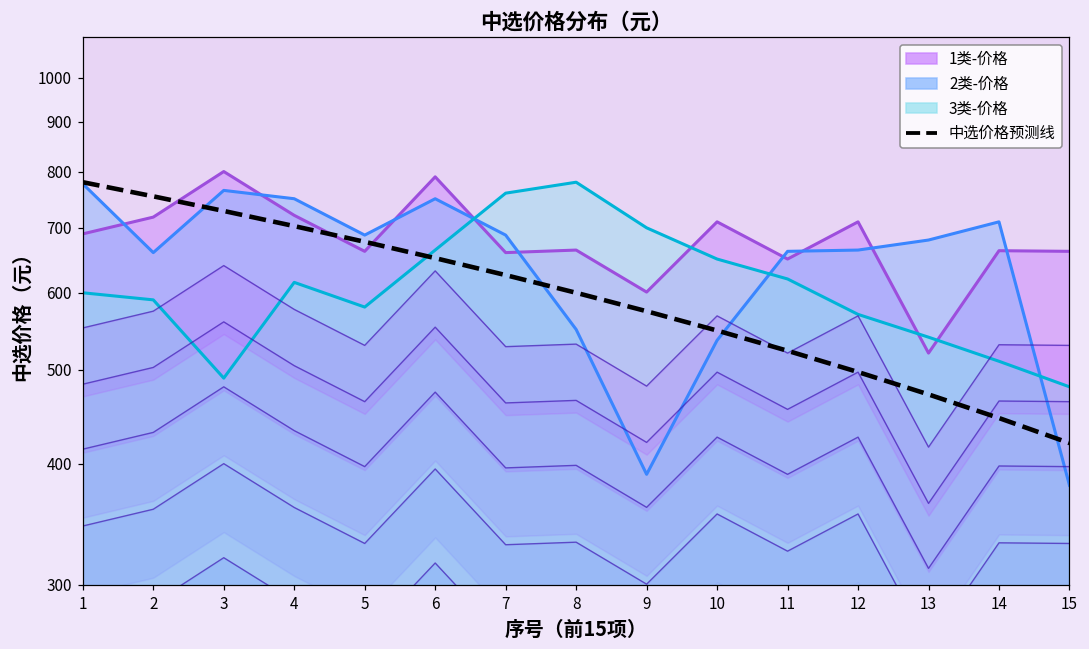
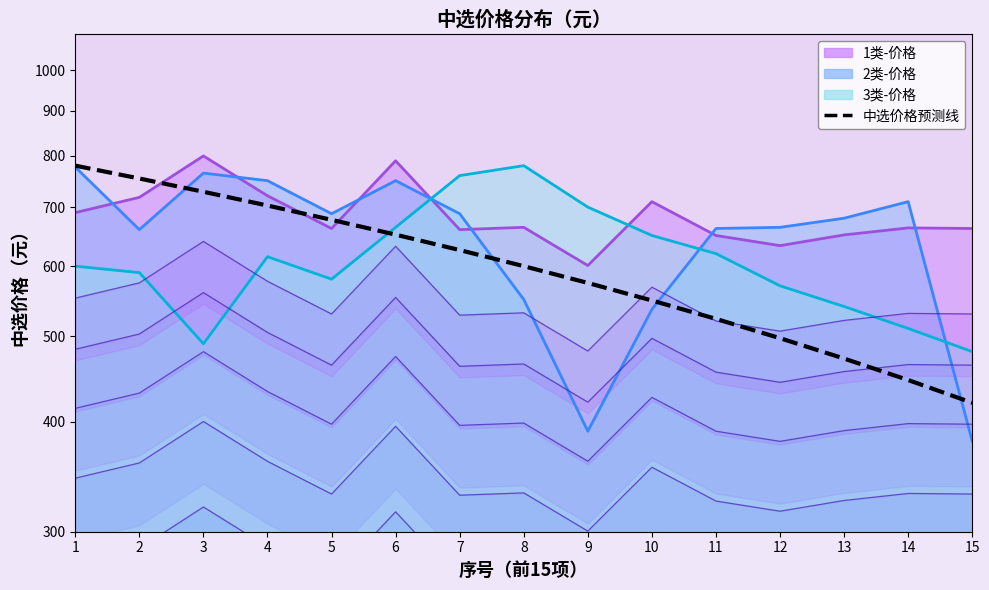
1类-价格, 12: 710 -> 630
1类-价格, 13: 520 -> 650
